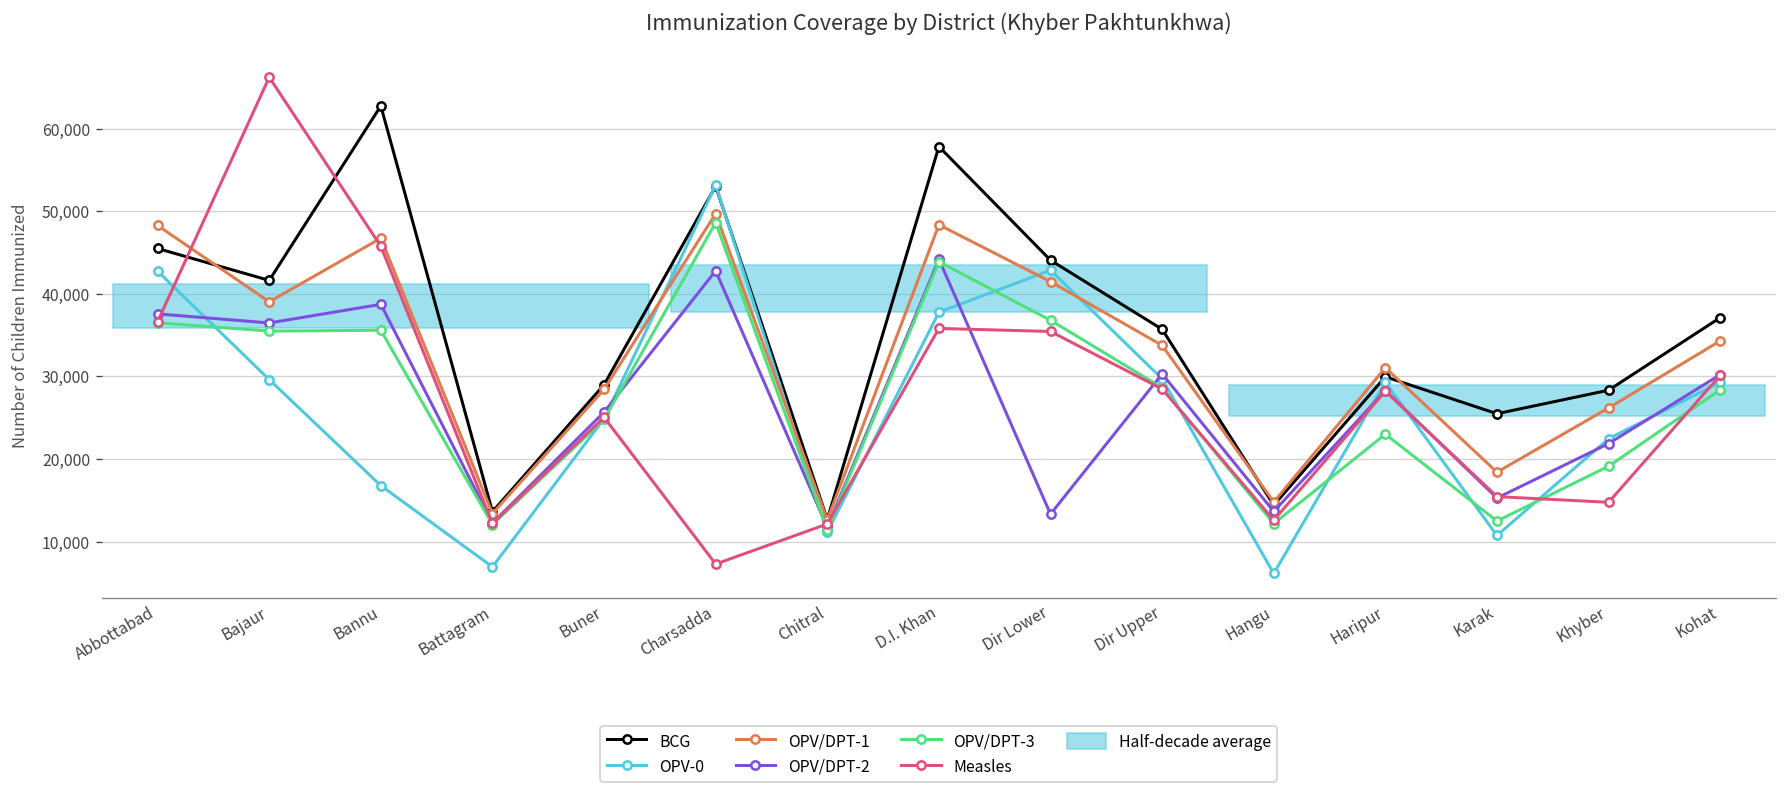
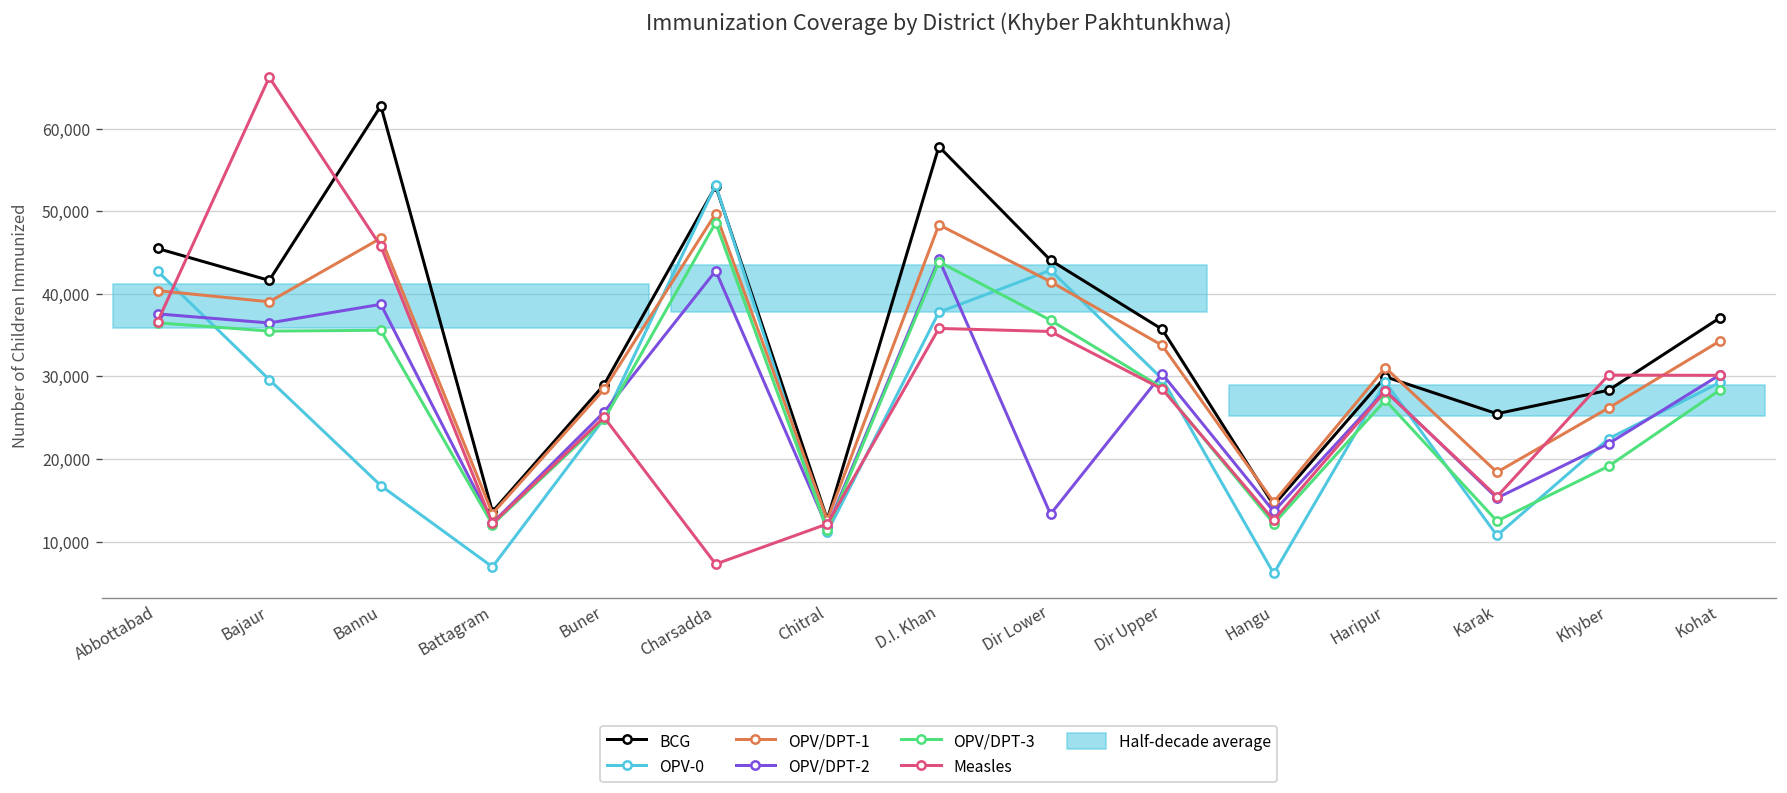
OPV/DPT-1, Abbottabad: 48,000 -> 40,000
OPV/DPT-3, Haripur: 23,000 -> 27,000
Measles, Khyber: 15,000 -> 30,000
